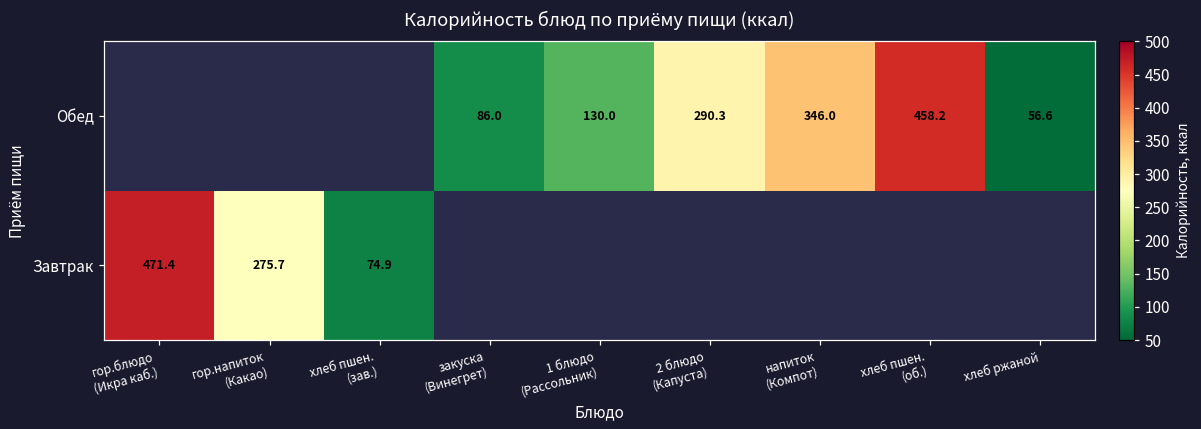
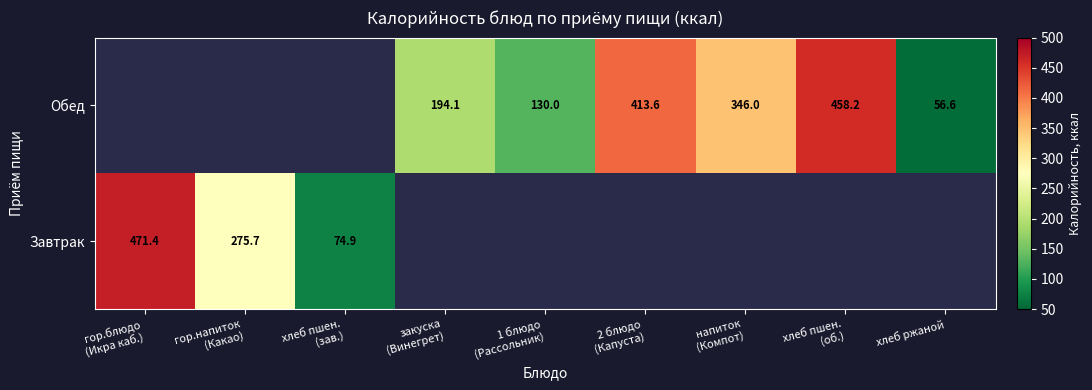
Обед, закуска (Винегрет): 86.0 -> 194.1
Обед, 2 блюдо (Капуста): 290.3 -> 413.6
